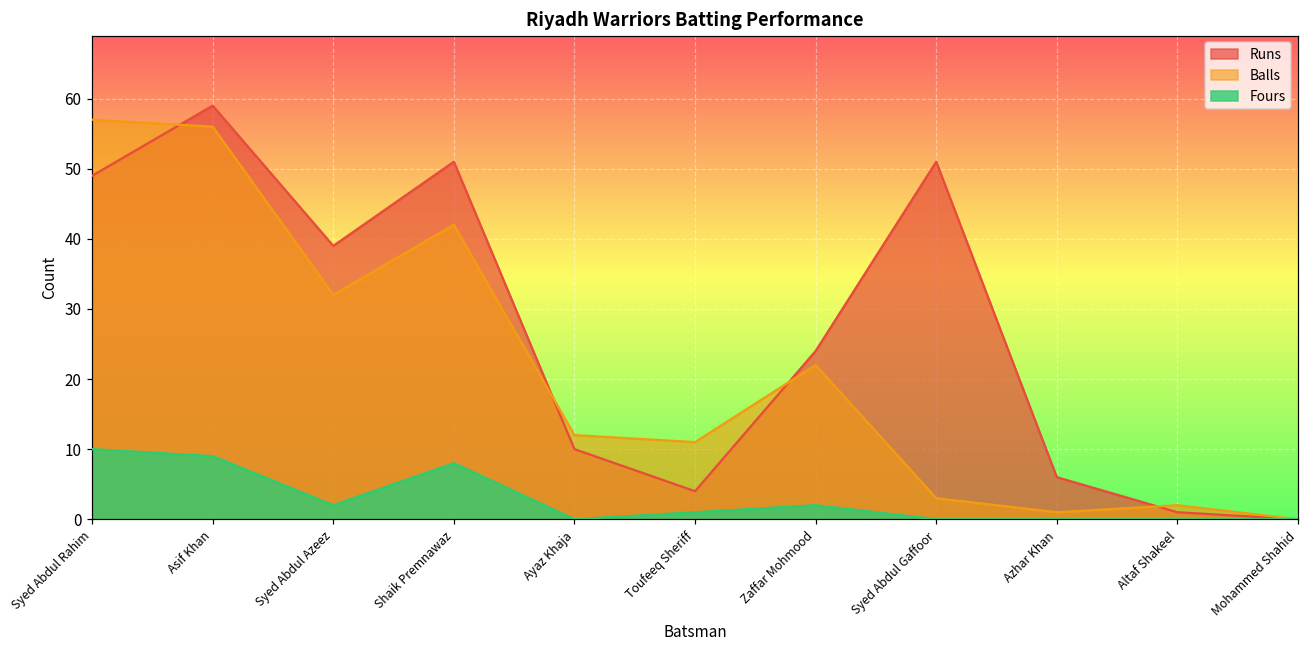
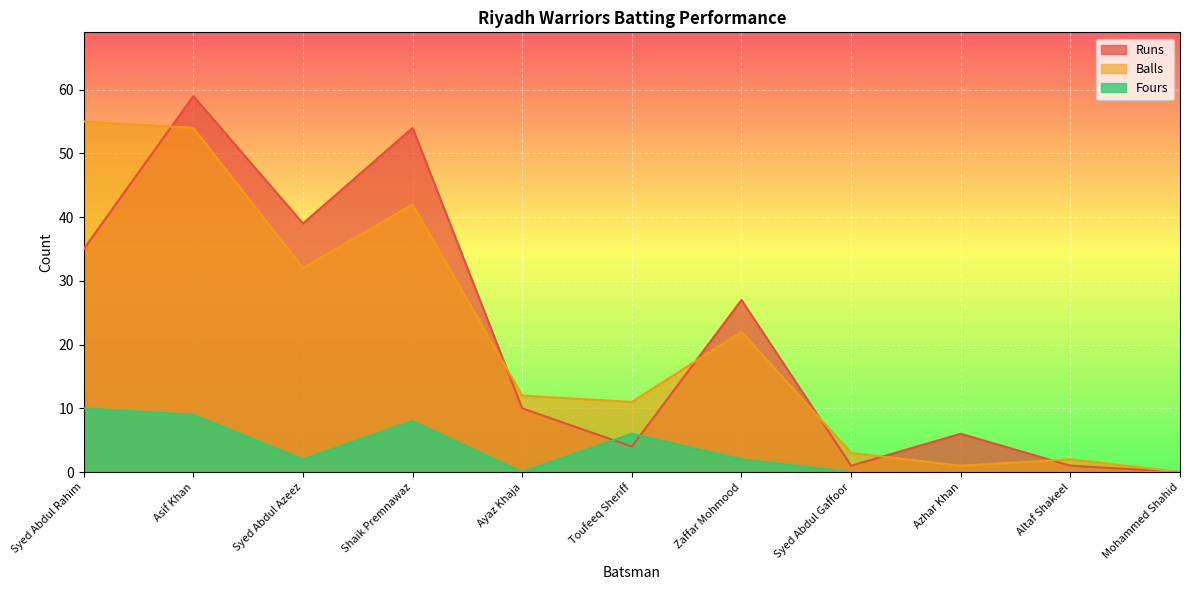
Runs, Syed Abdul Rahim: 49 -> 35
Balls, Syed Abdul Rahim: 57 -> 55
Balls, Asif Khan: 56 -> 54
Runs, Shaik Premnawaz: 51 -> 54
Fours, Toufeeq Sheriff: 1 -> 6
Runs, Zaffar Mohmood: 24 -> 27
Runs, Syed Abdul Gaffoor: 51 -> 1
